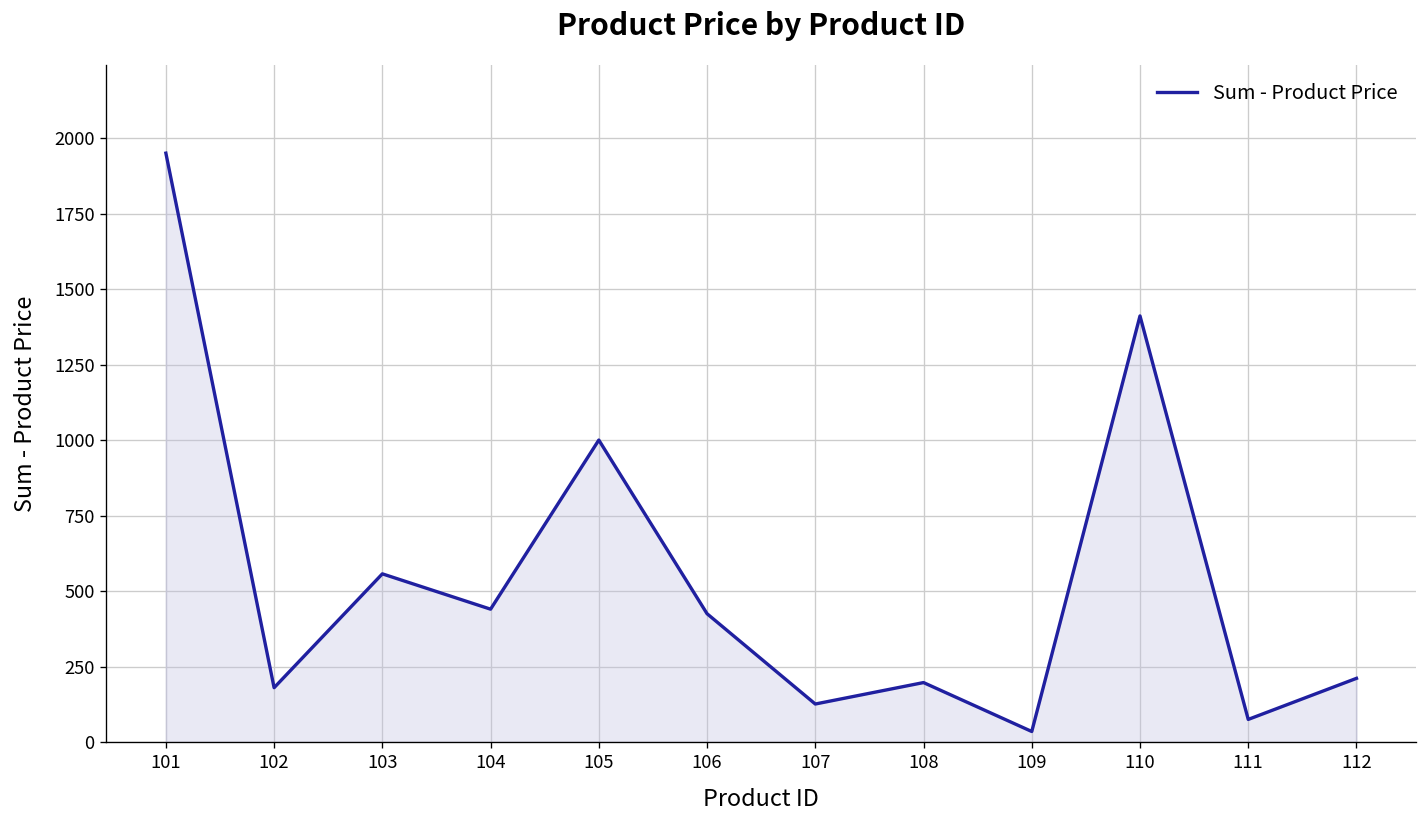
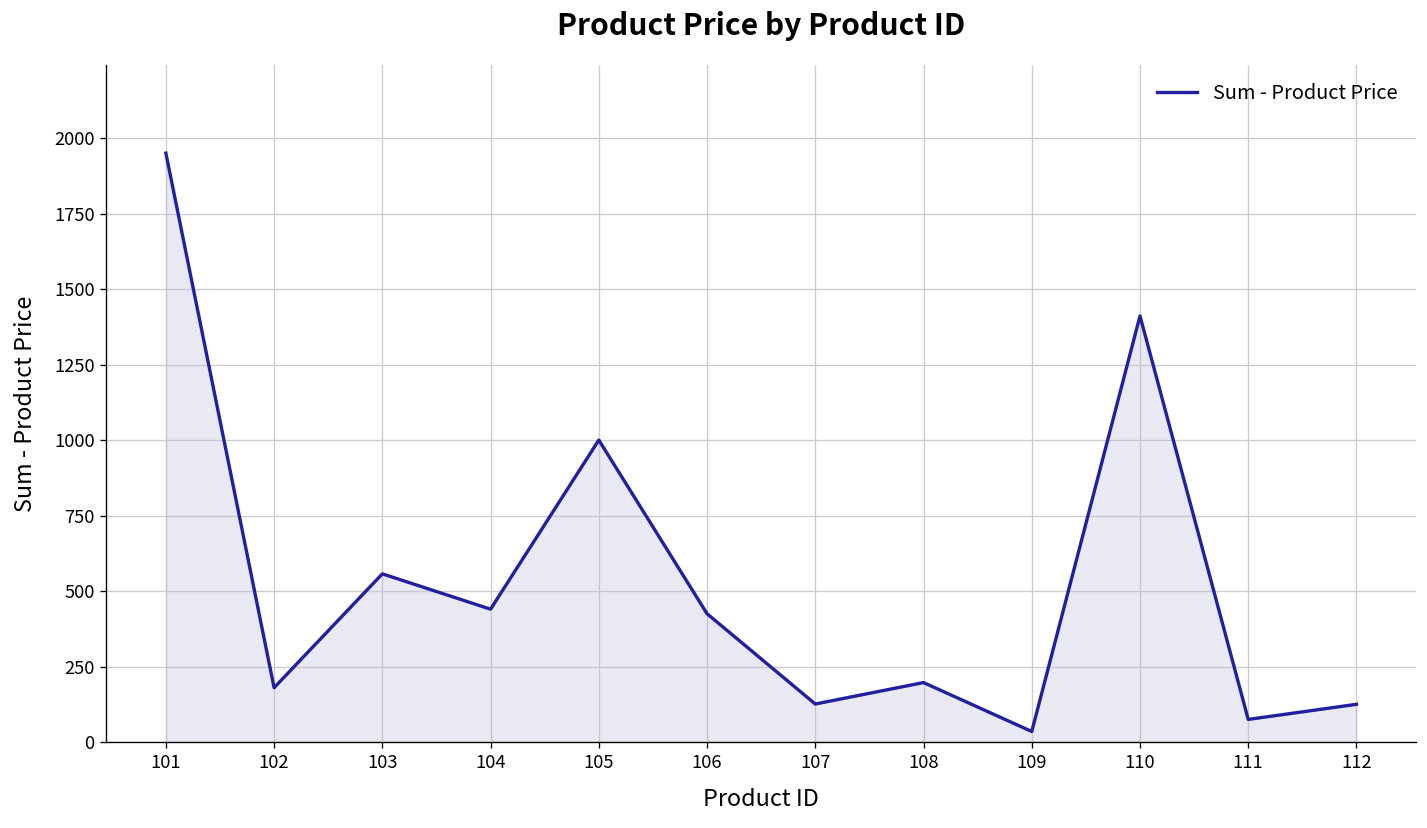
112: 210 -> 130
